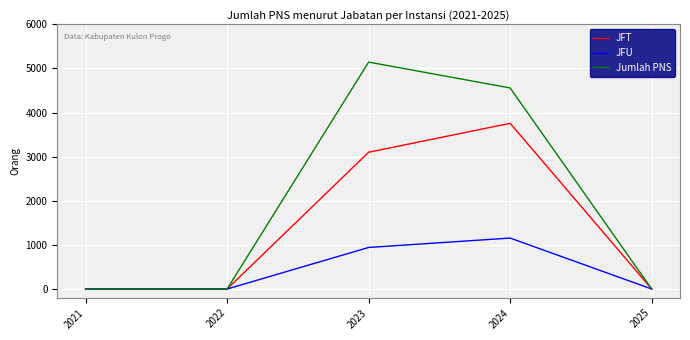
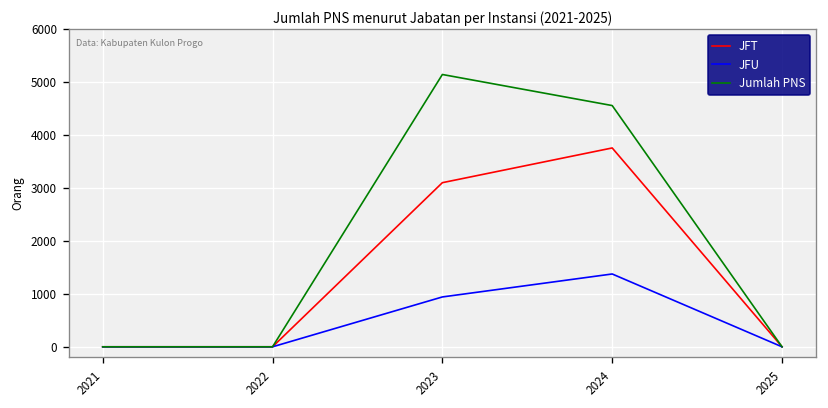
JFU, 2024: 1200 -> 1400
